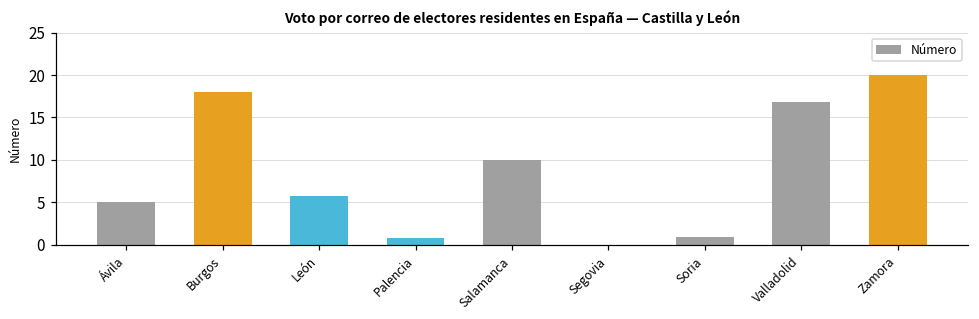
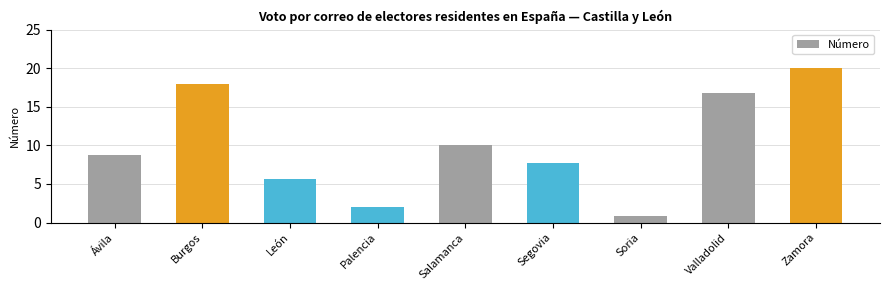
Ávila: 5 -> 9
Palencia: 1 -> 2
Segovia: 0 -> 8
